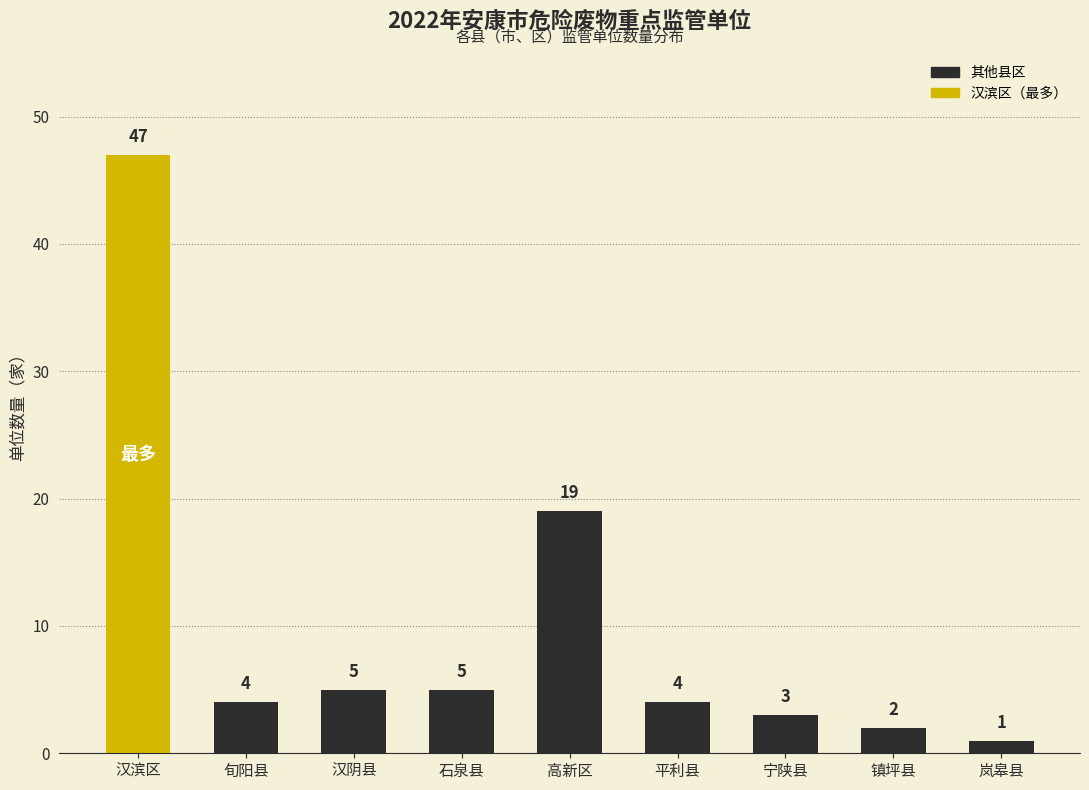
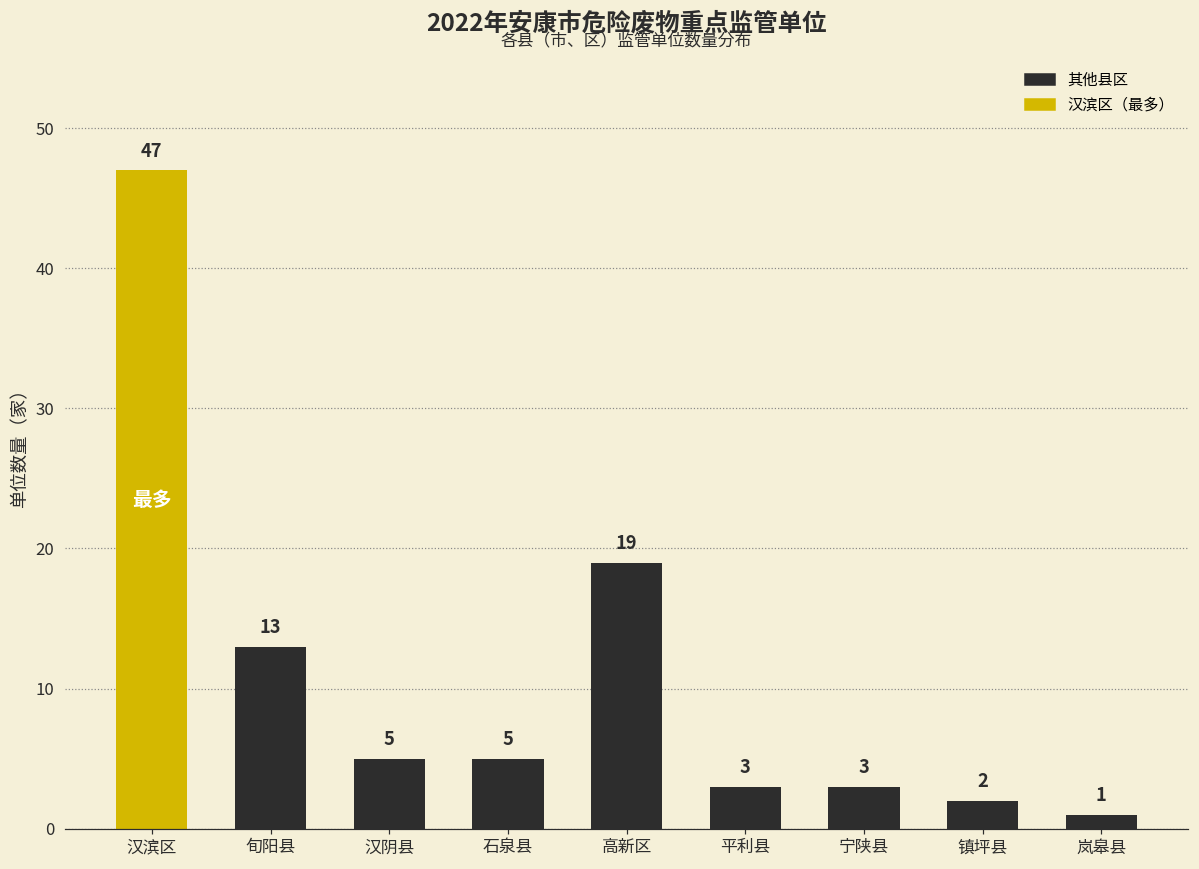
旬阳县: 4 -> 13
平利县: 4 -> 3
